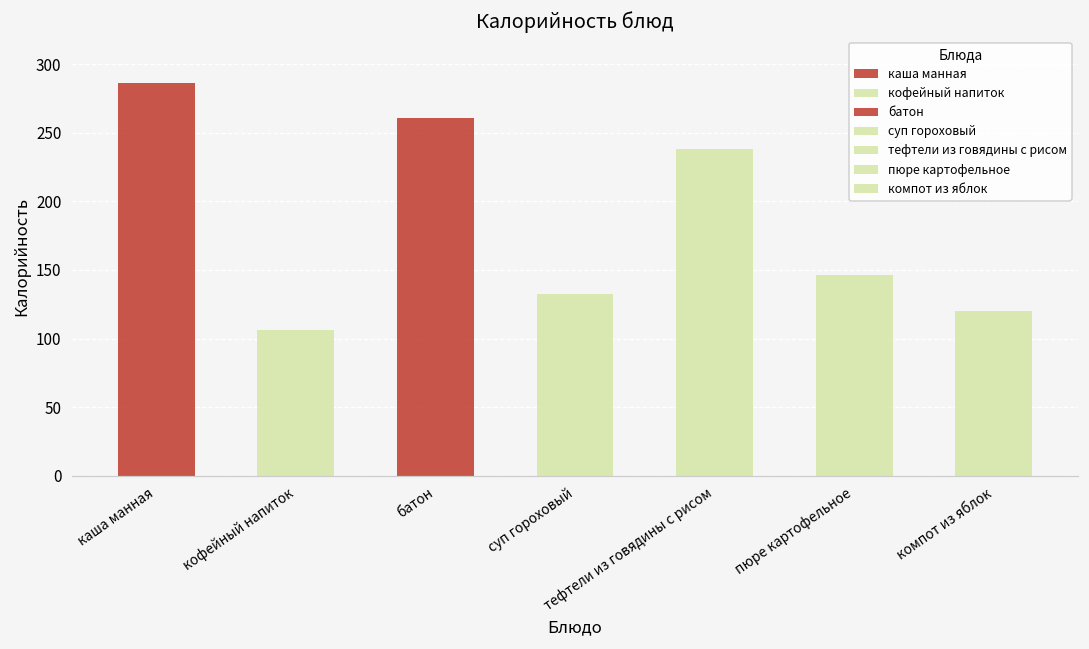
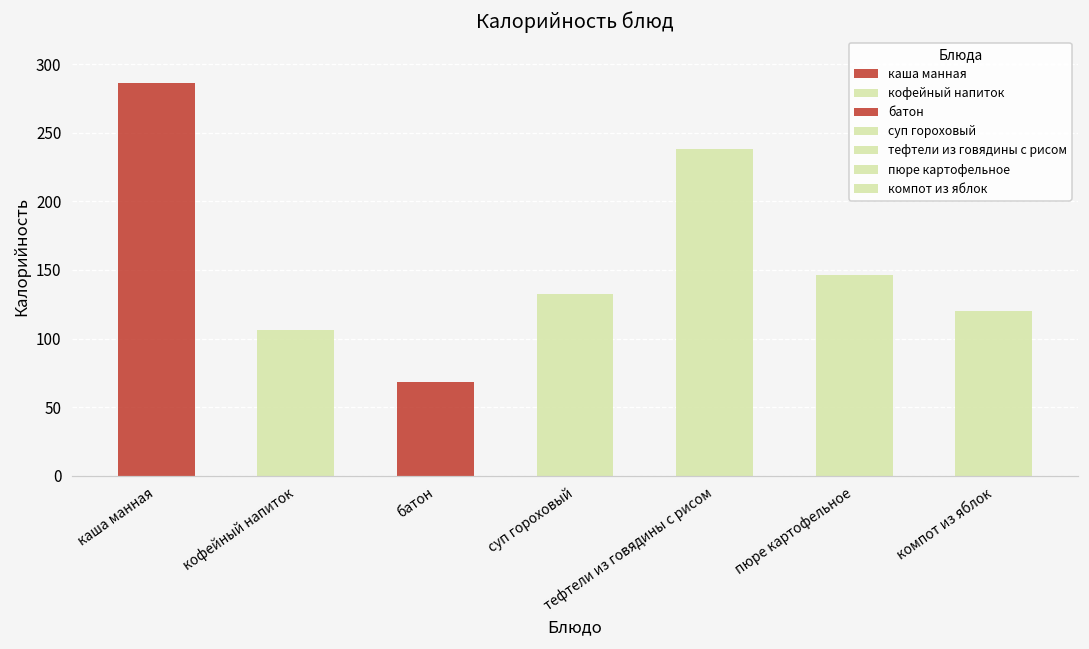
батон: 261 -> 69
